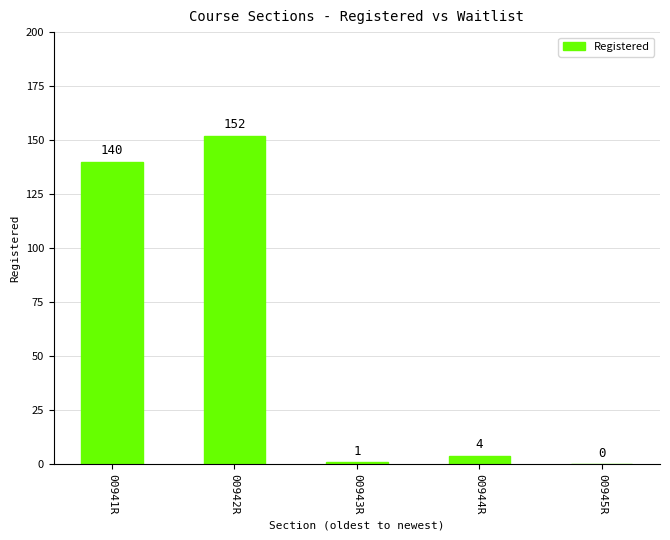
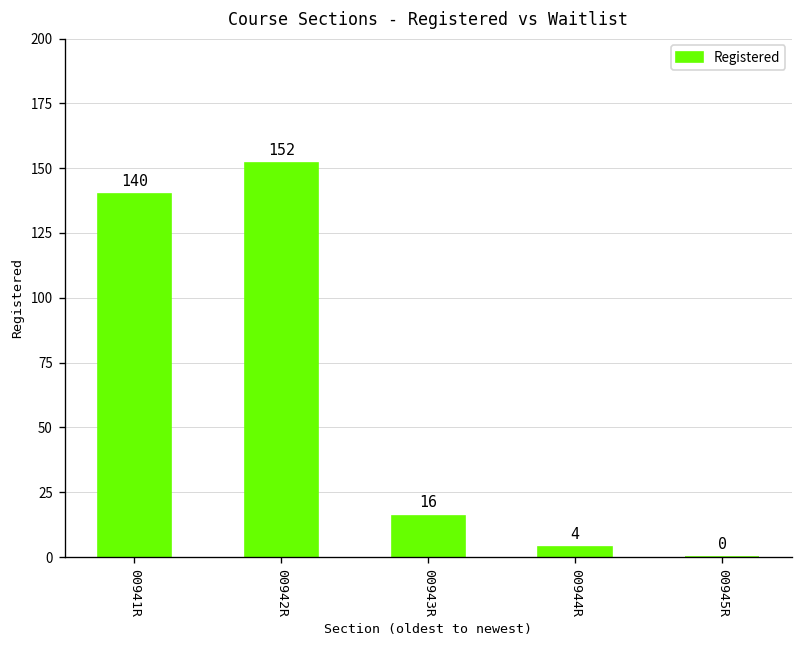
00943R: 1 -> 16
